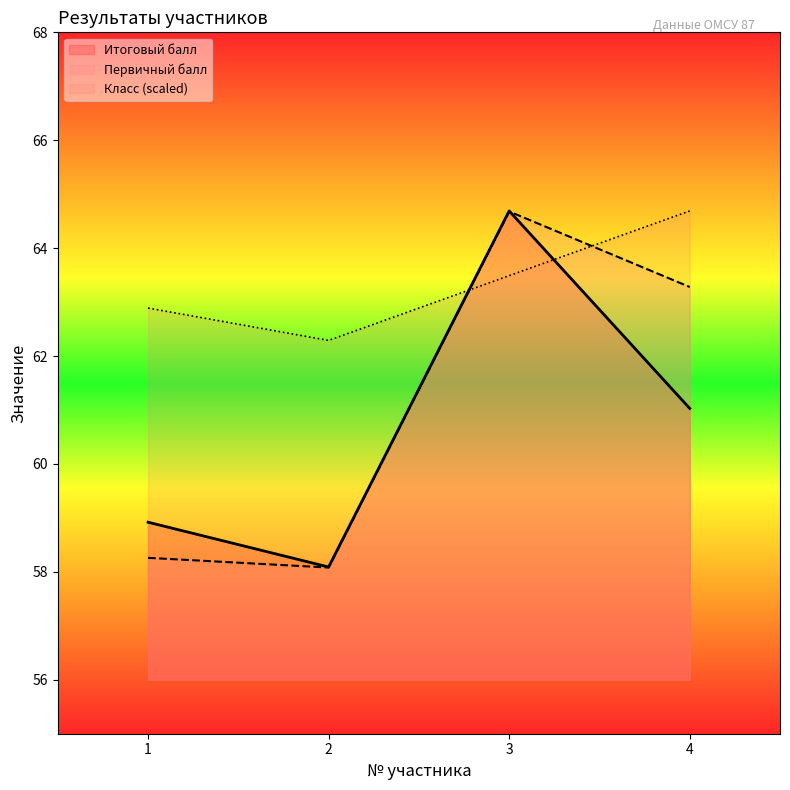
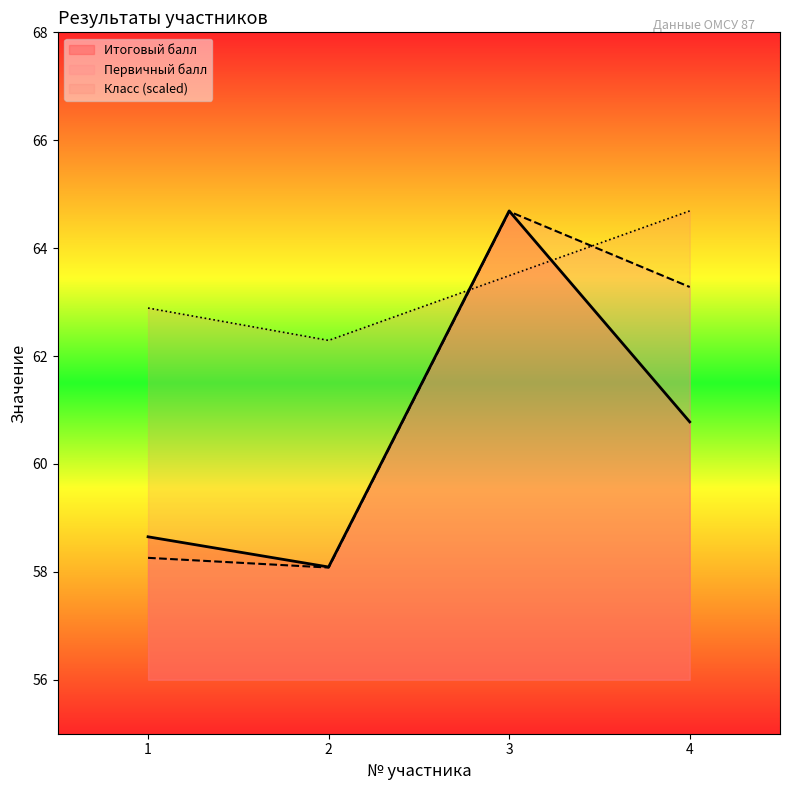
Итоговый балл, 1: 58.9 -> 58.7
Итоговый балл, 4: 61.0 -> 60.8
